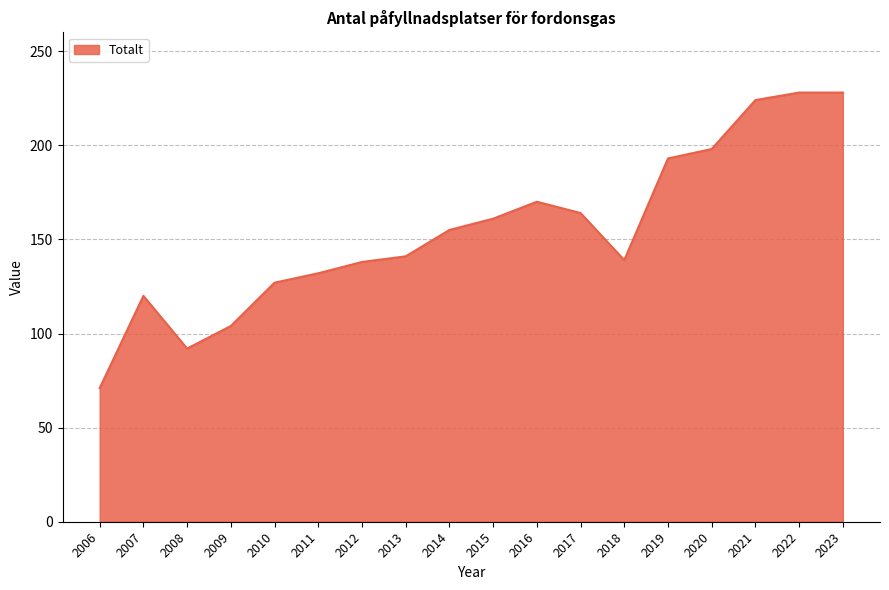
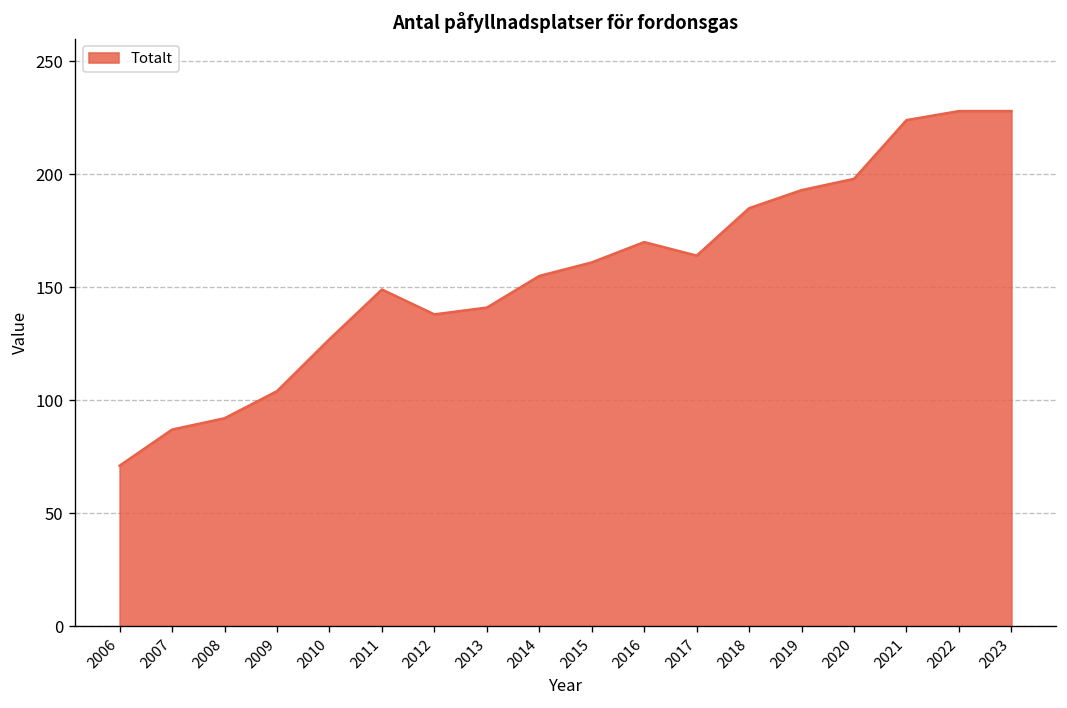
2007: 120 -> 87
2011: 132 -> 149
2018: 139 -> 185
